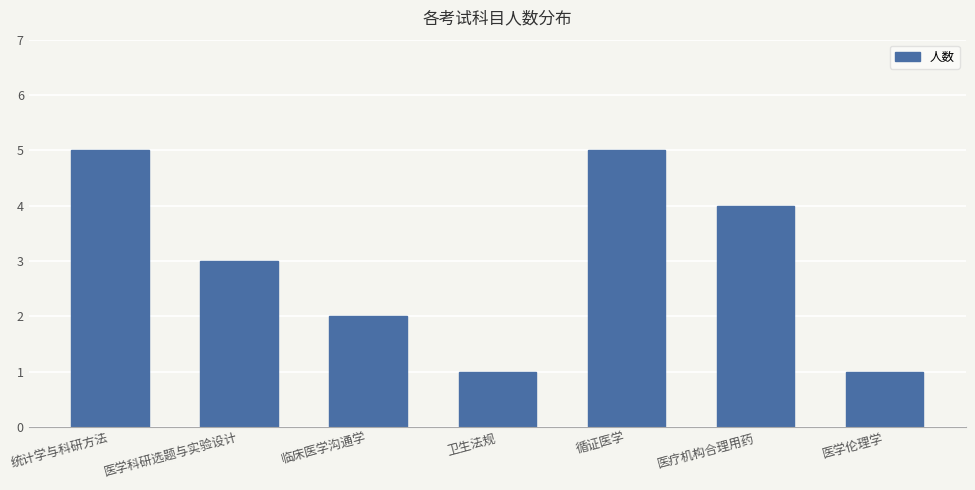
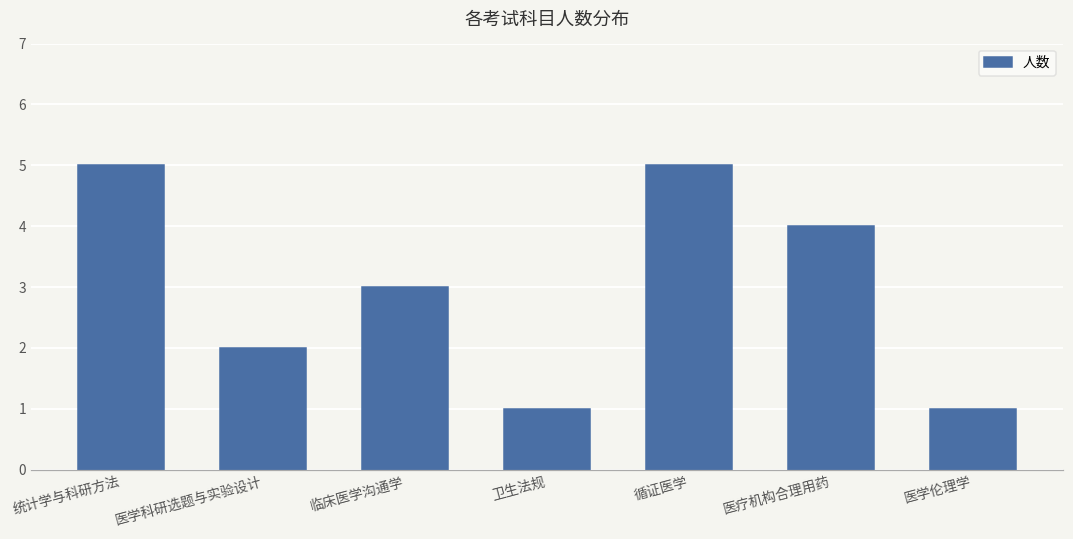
医学科研选题与实验设计: 3 -> 2
临床医学沟通学: 2 -> 3
